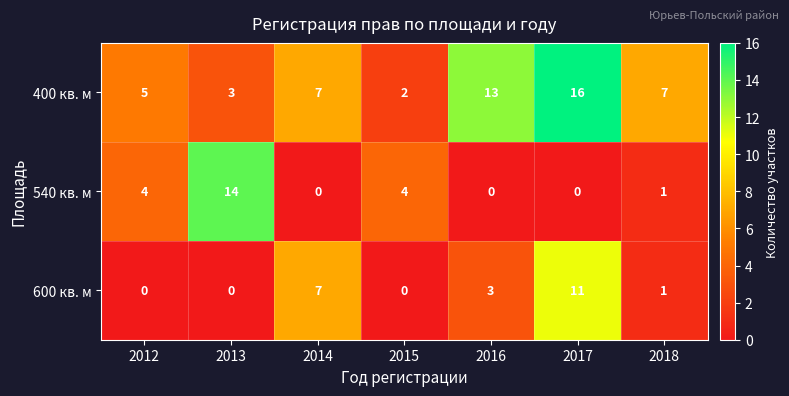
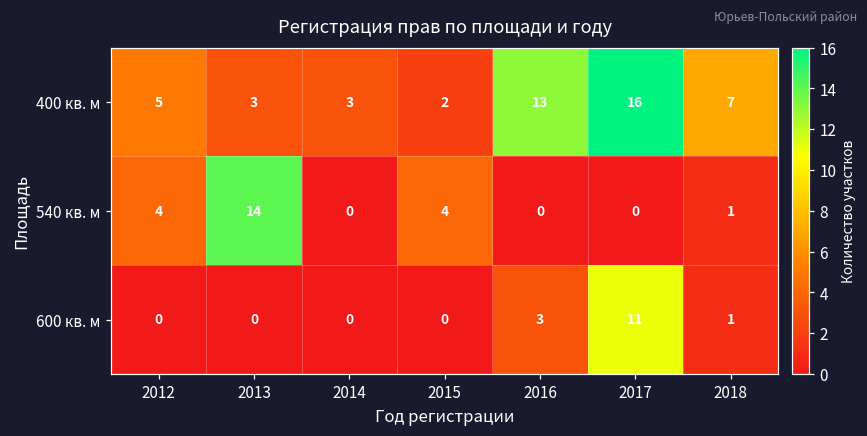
400 кв. м, 2014: 7 -> 3
600 кв. м, 2014: 7 -> 0
